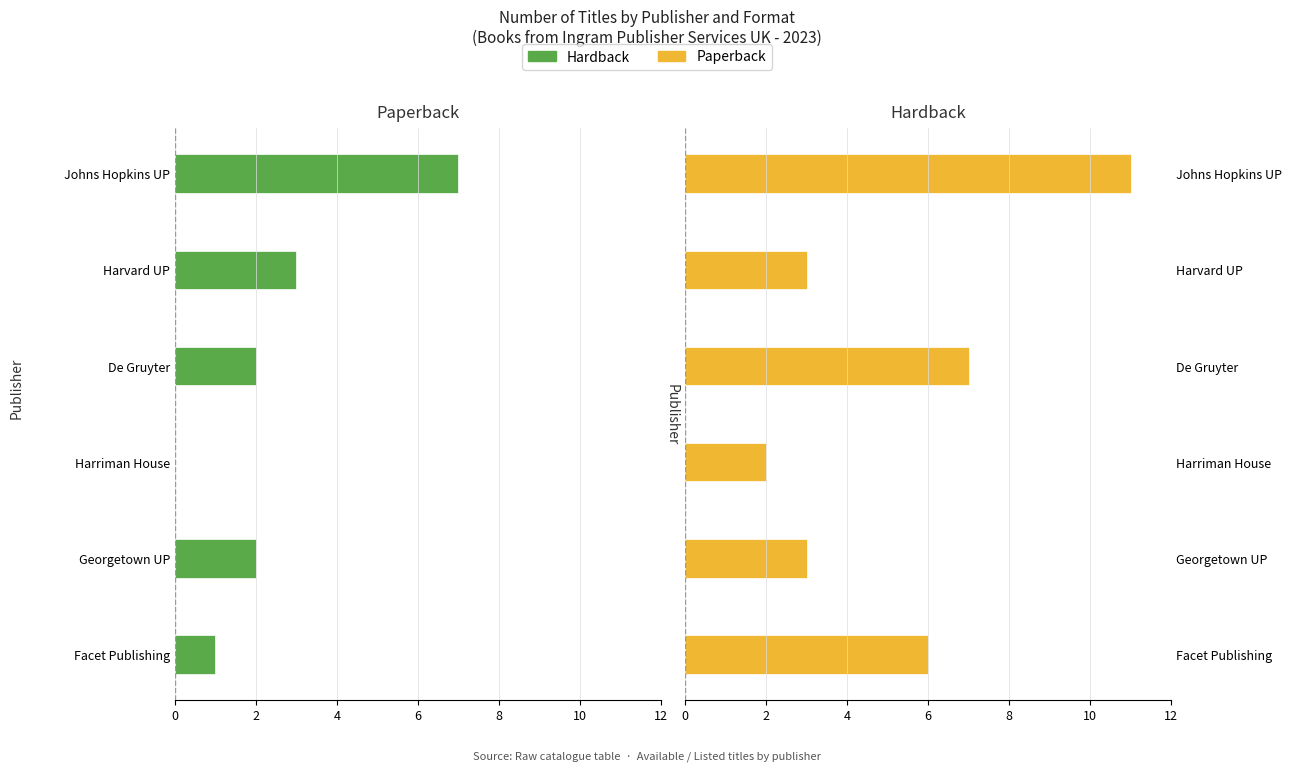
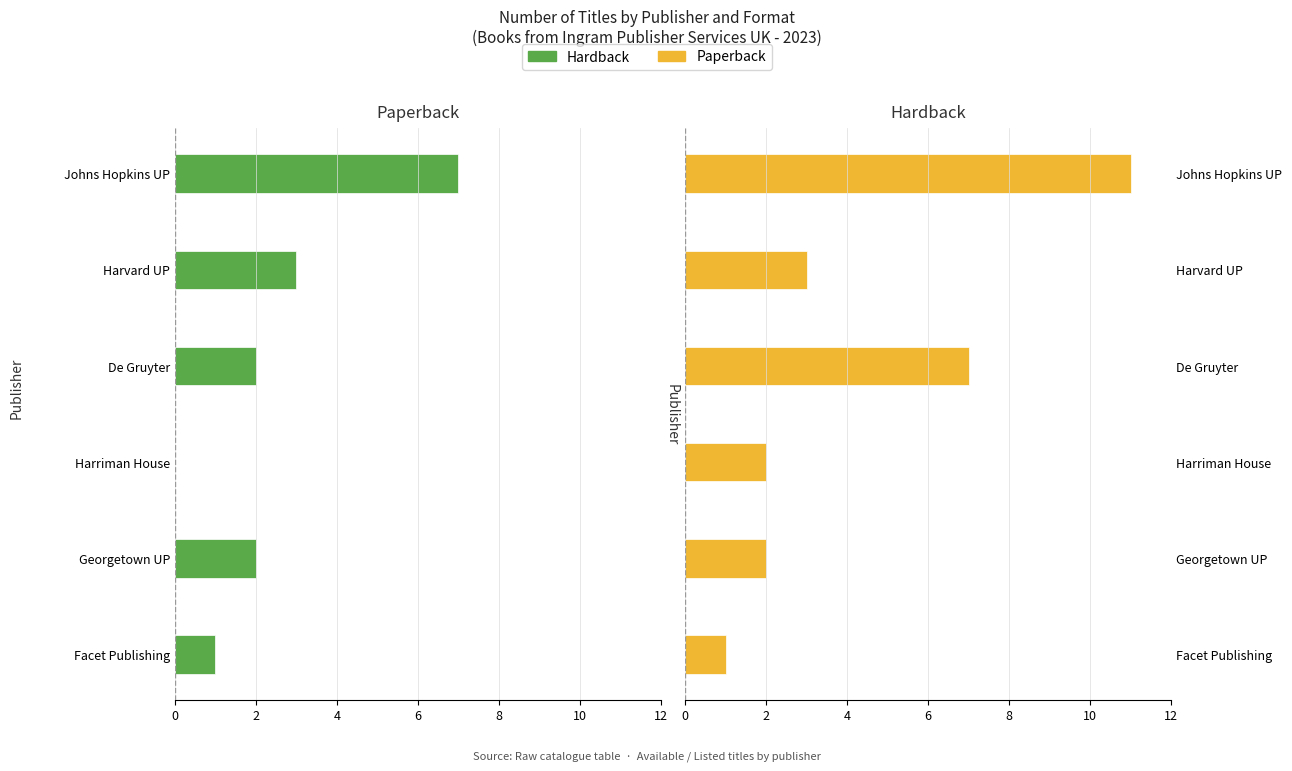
Hardback, Georgetown UP: 3 -> 2
Hardback, Facet Publishing: 6 -> 1
